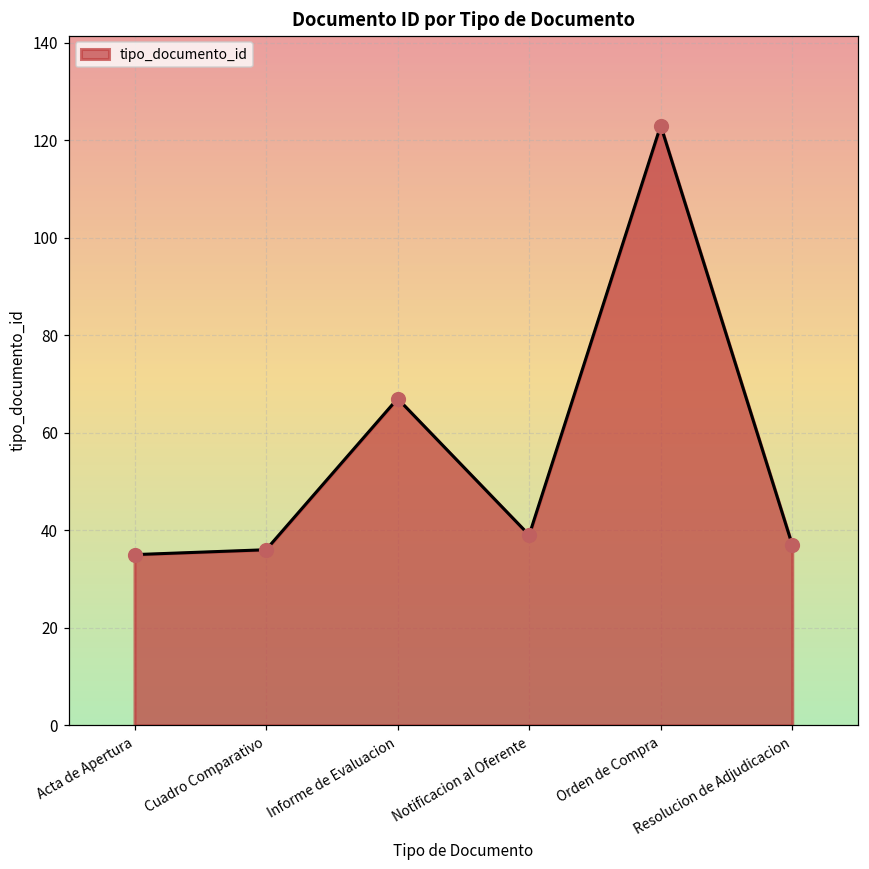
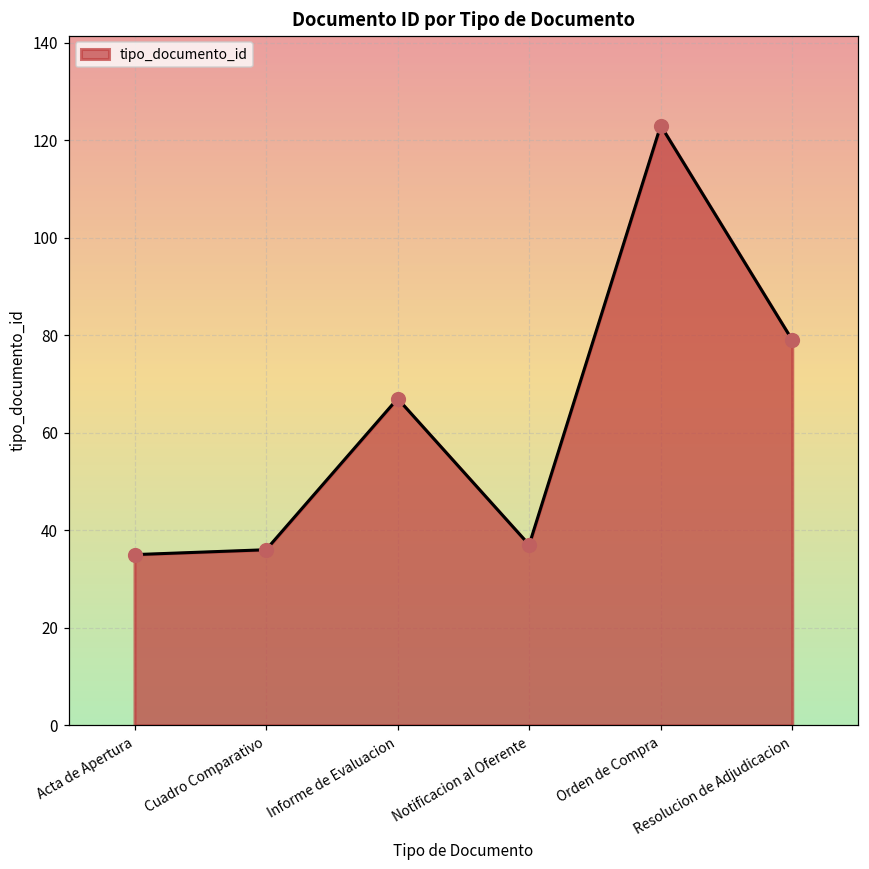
Notificacion al Oferente: 39 -> 37
Resolucion de Adjudicacion: 37 -> 79
